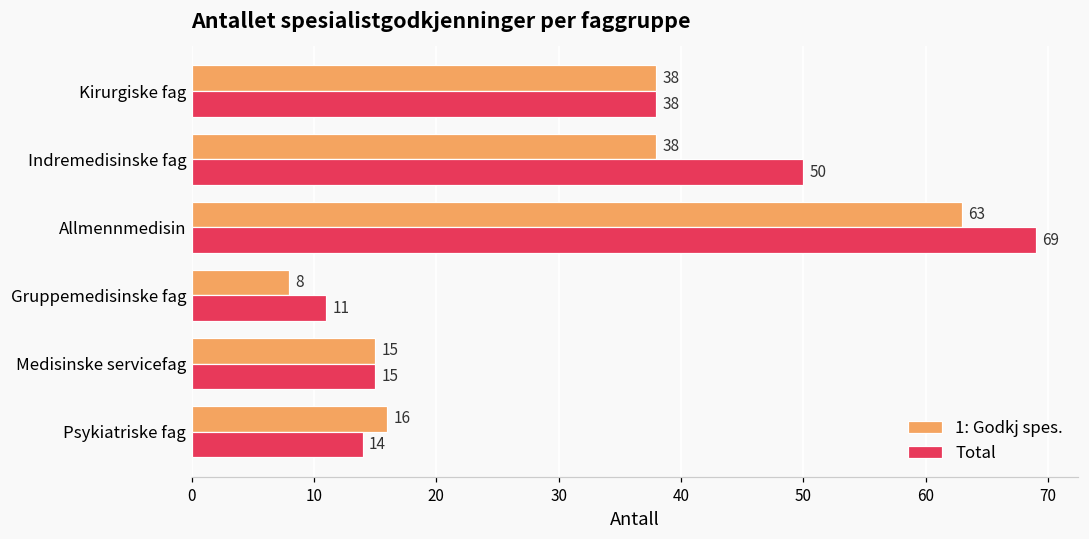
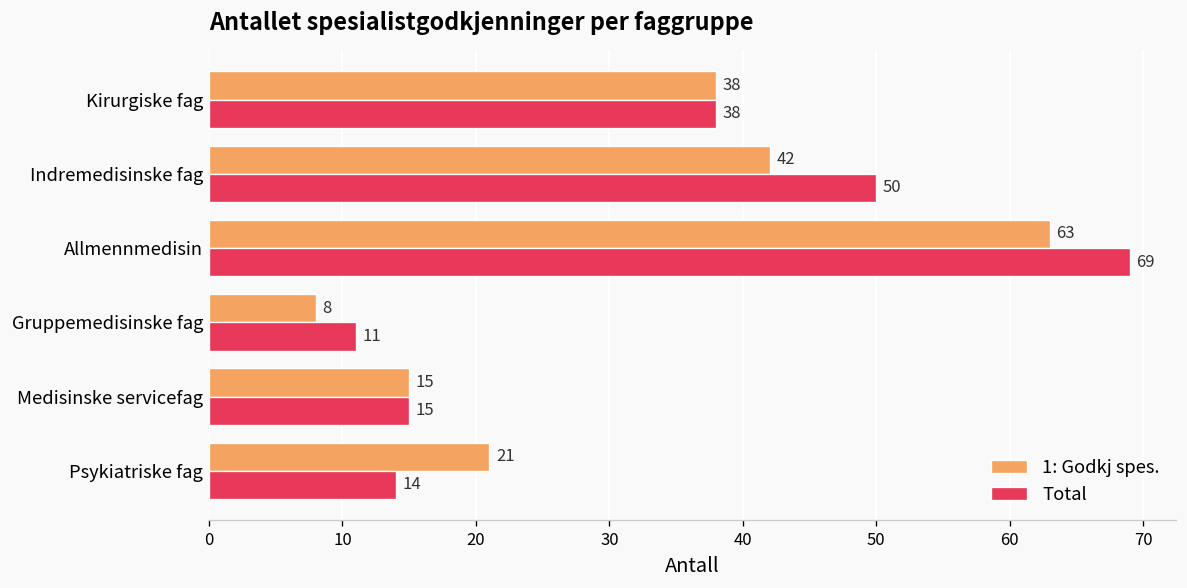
1: Godkj spes., Indremedisinske fag: 38 -> 42
1: Godkj spes., Psykiatriske fag: 16 -> 21
